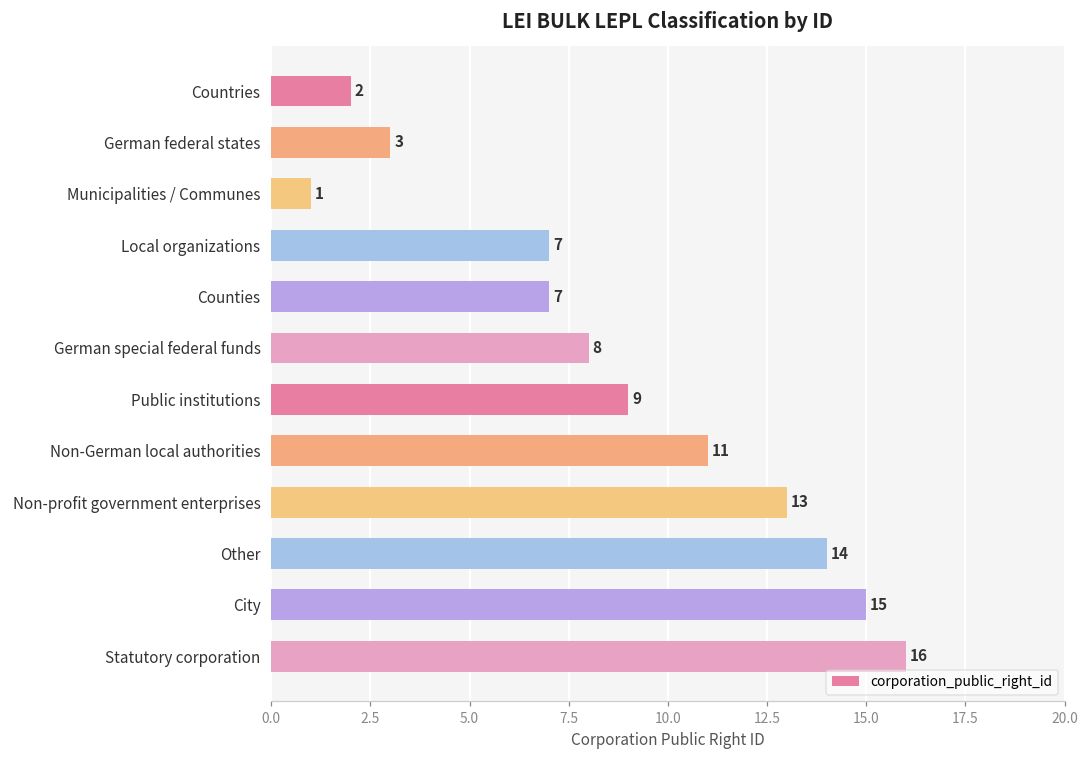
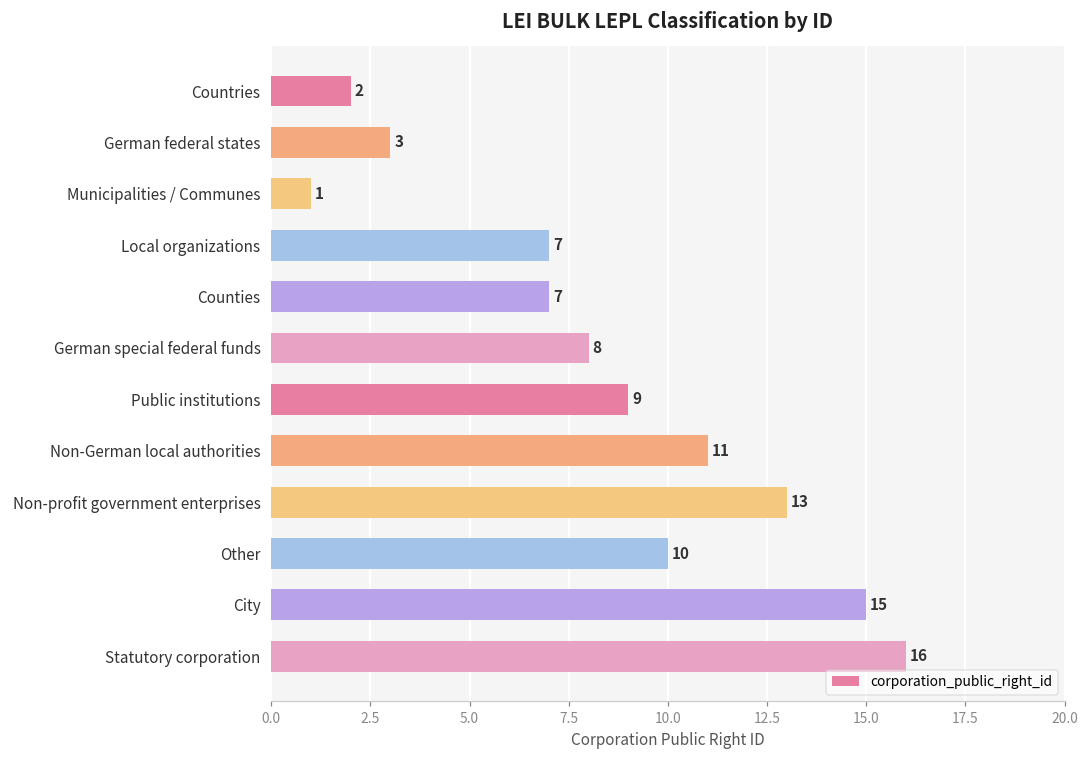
Other: 14 -> 10
